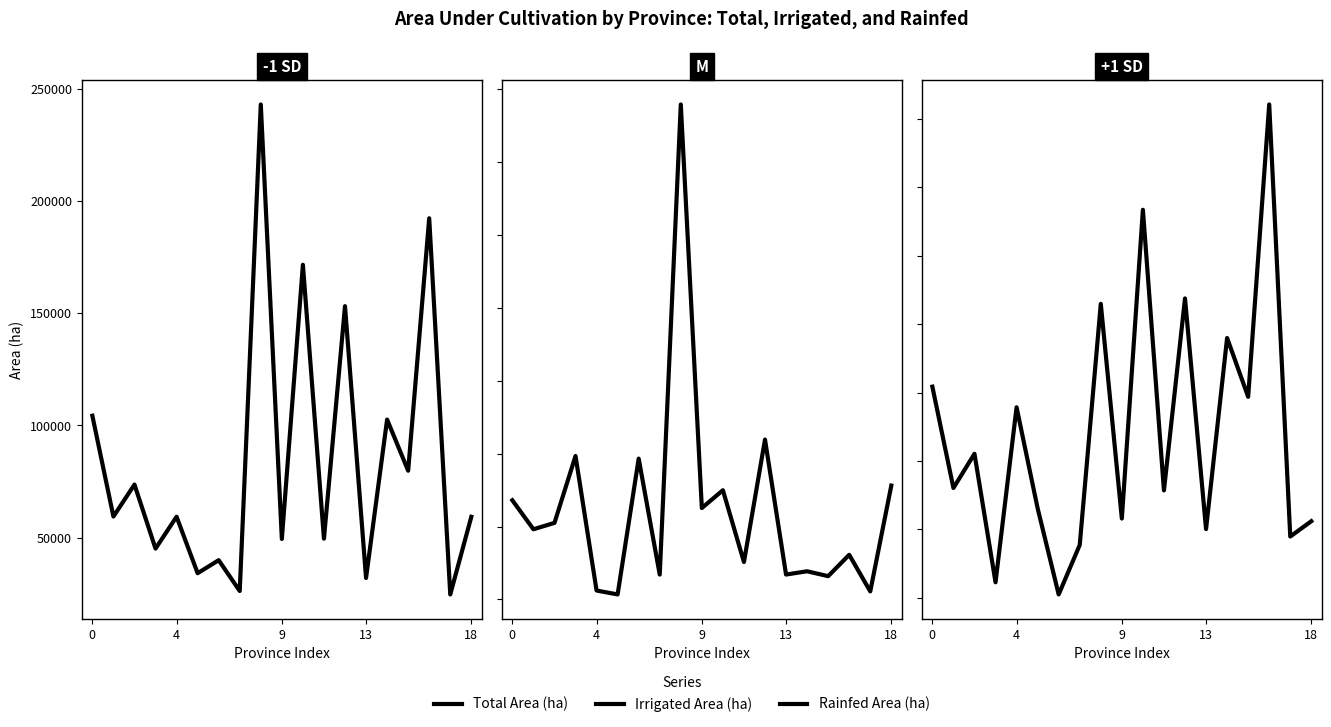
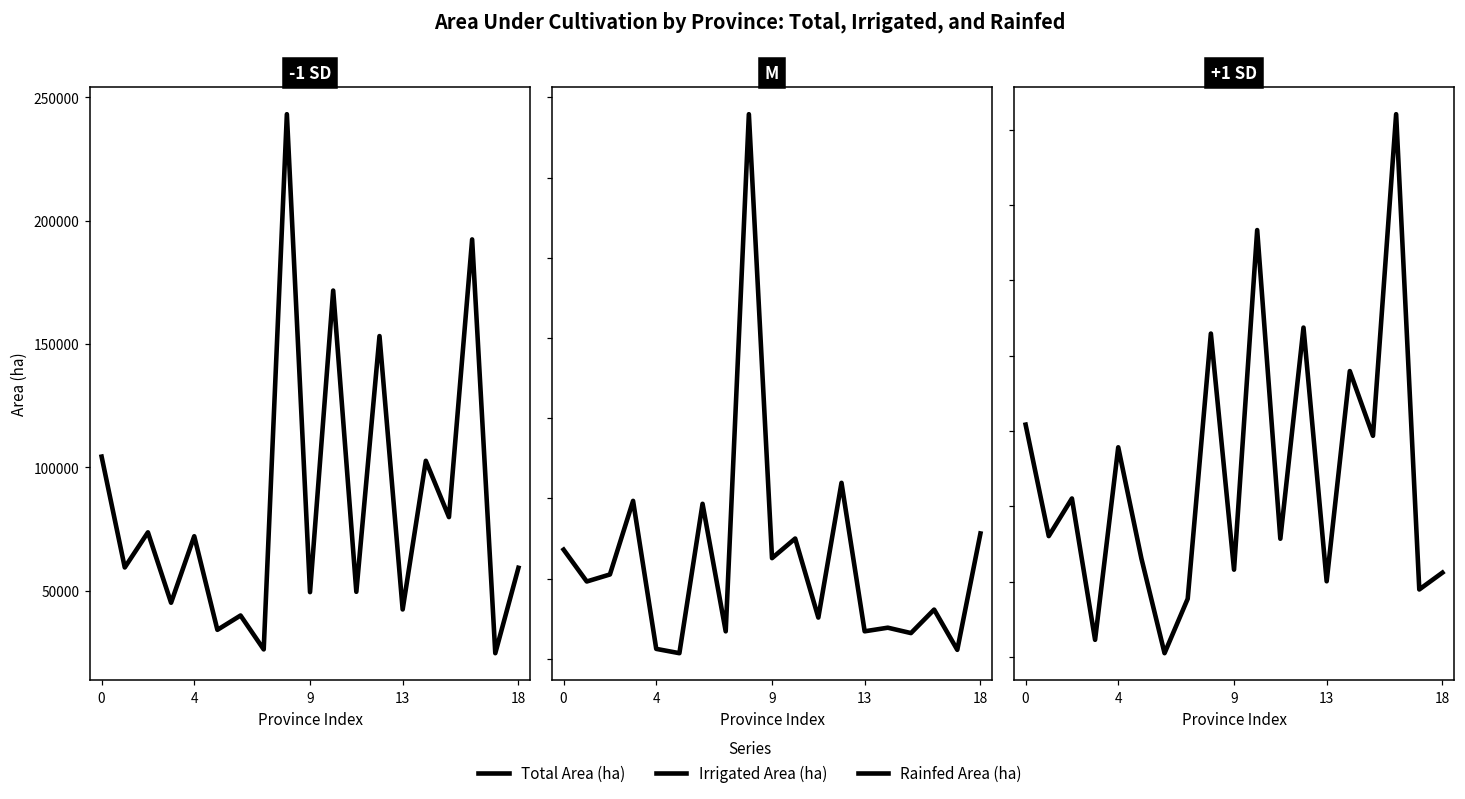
-1 SD, 4: 59000 -> 72000
-1 SD, 13: 32000 -> 42000
